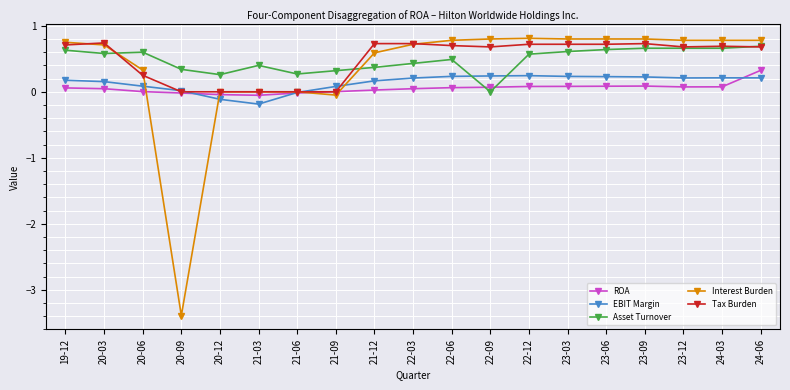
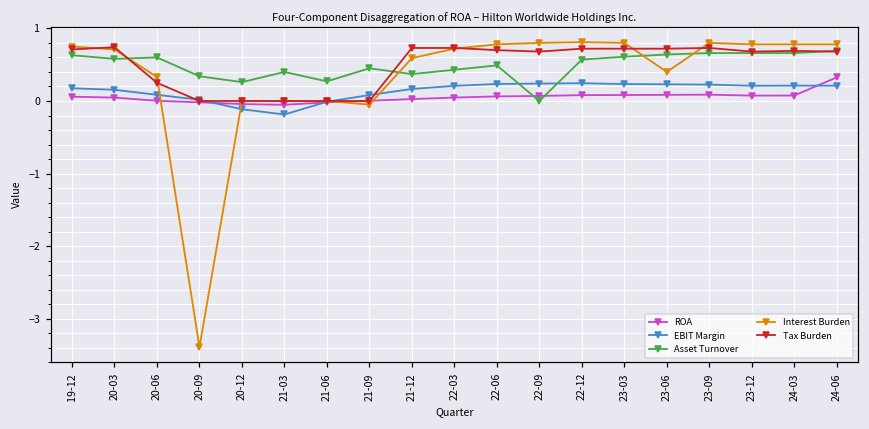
Asset Turnover, 21-09: 0.3 -> 0.5
Interest Burden, 23-06: 0.8 -> 0.4
